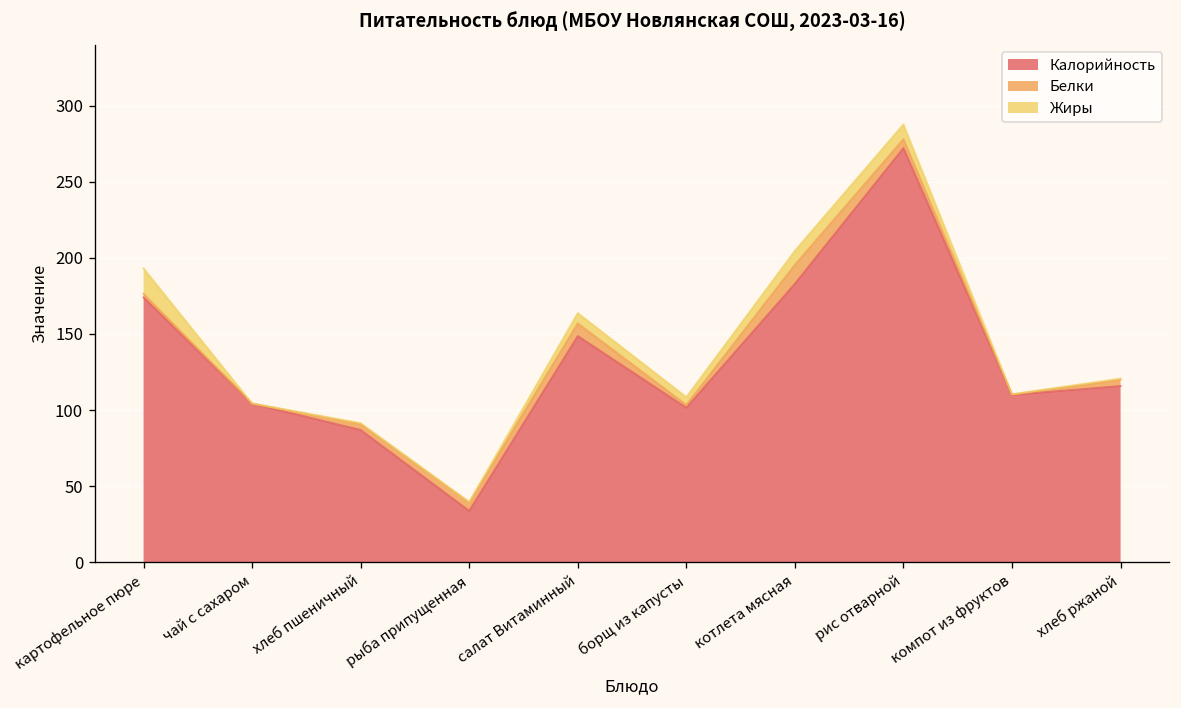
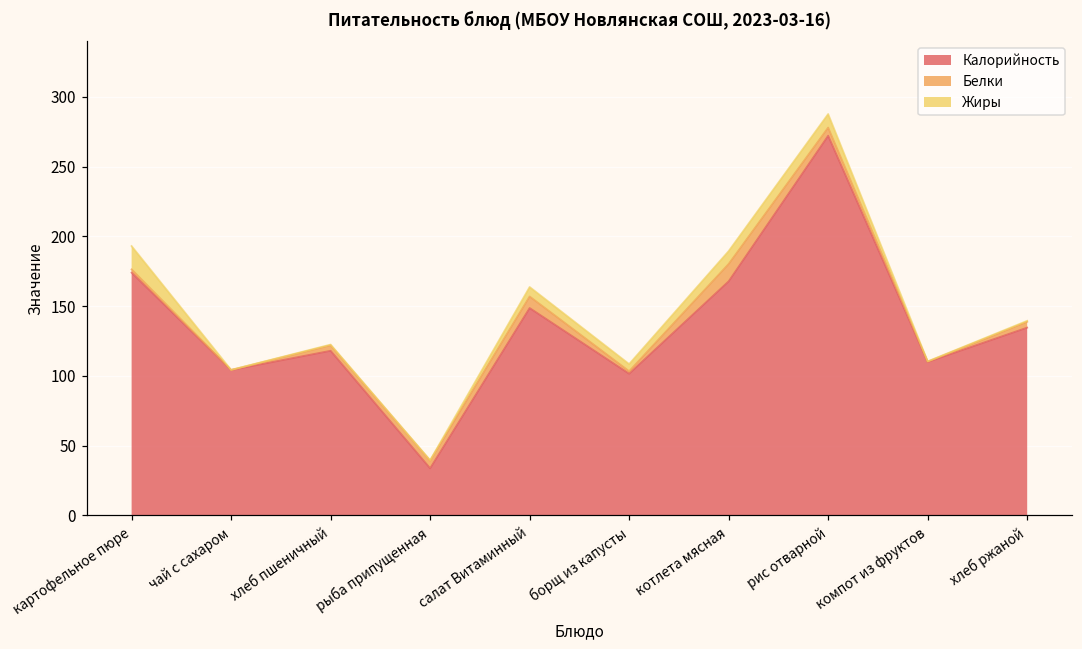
Калорийность, хлеб пшеничный: 87 -> 118
Калорийность, котлета мясная: 183 -> 168
Калорийность, хлеб ржаной: 116 -> 135
